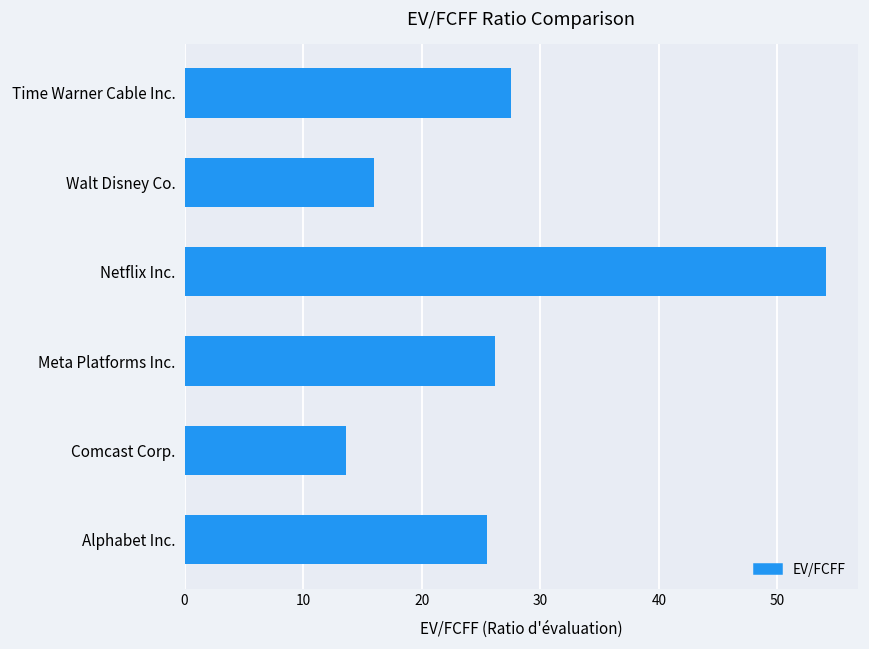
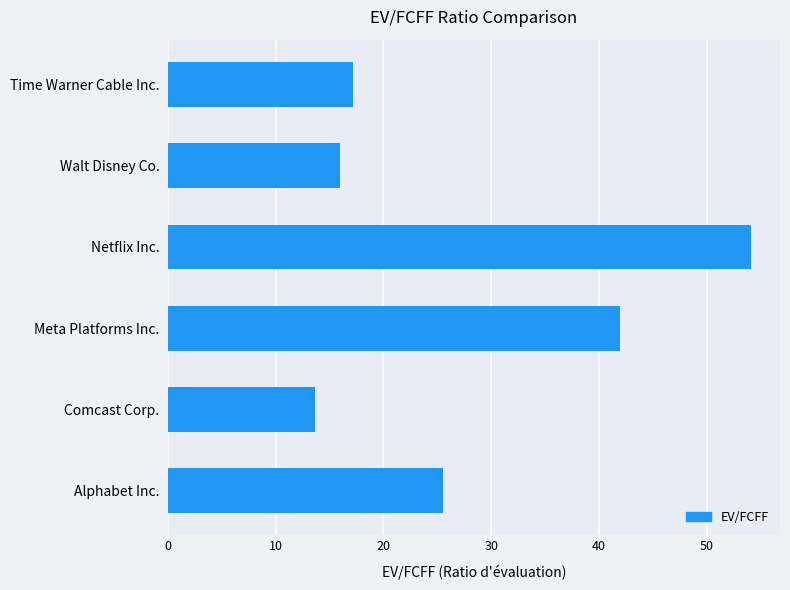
Time Warner Cable Inc.: 27.5 -> 17.2
Meta Platforms Inc.: 26.2 -> 42.0
